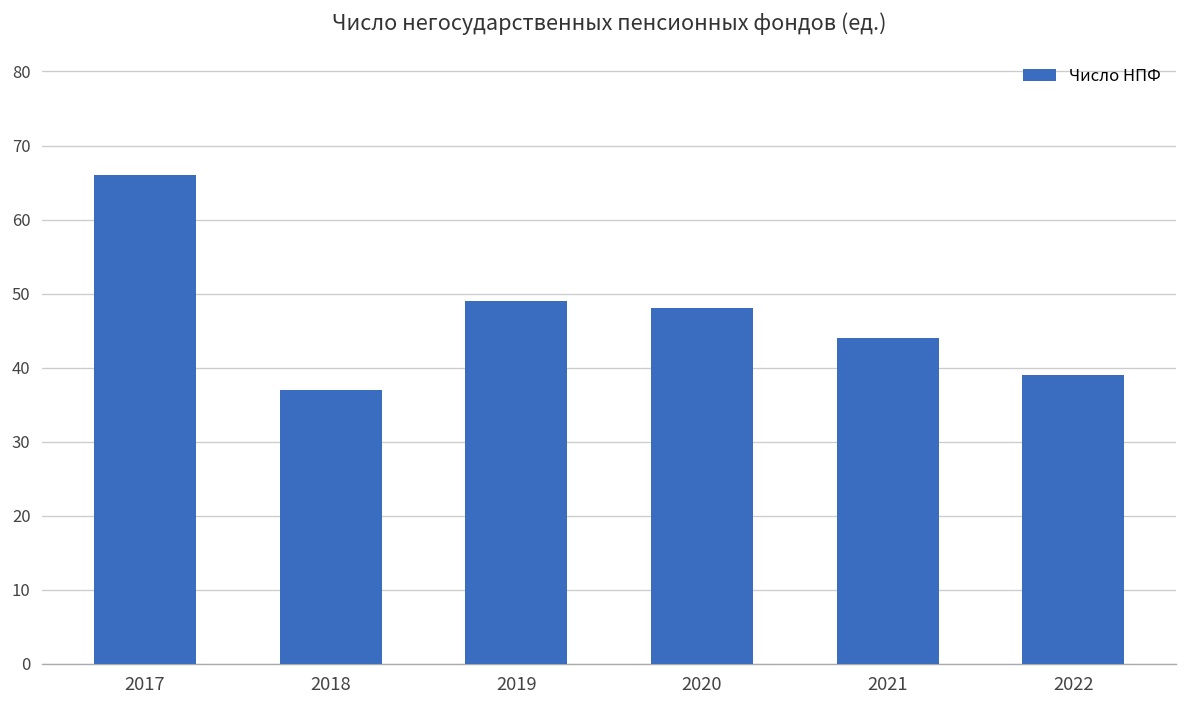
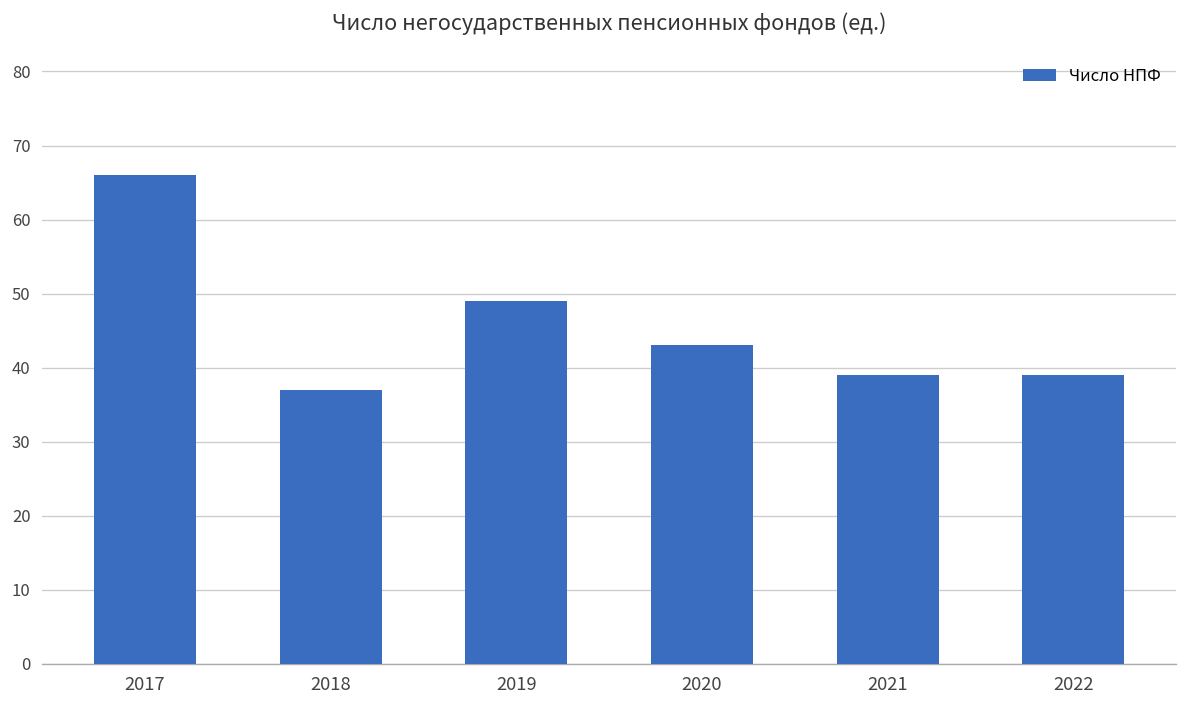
2020: 48 -> 43
2021: 44 -> 39
